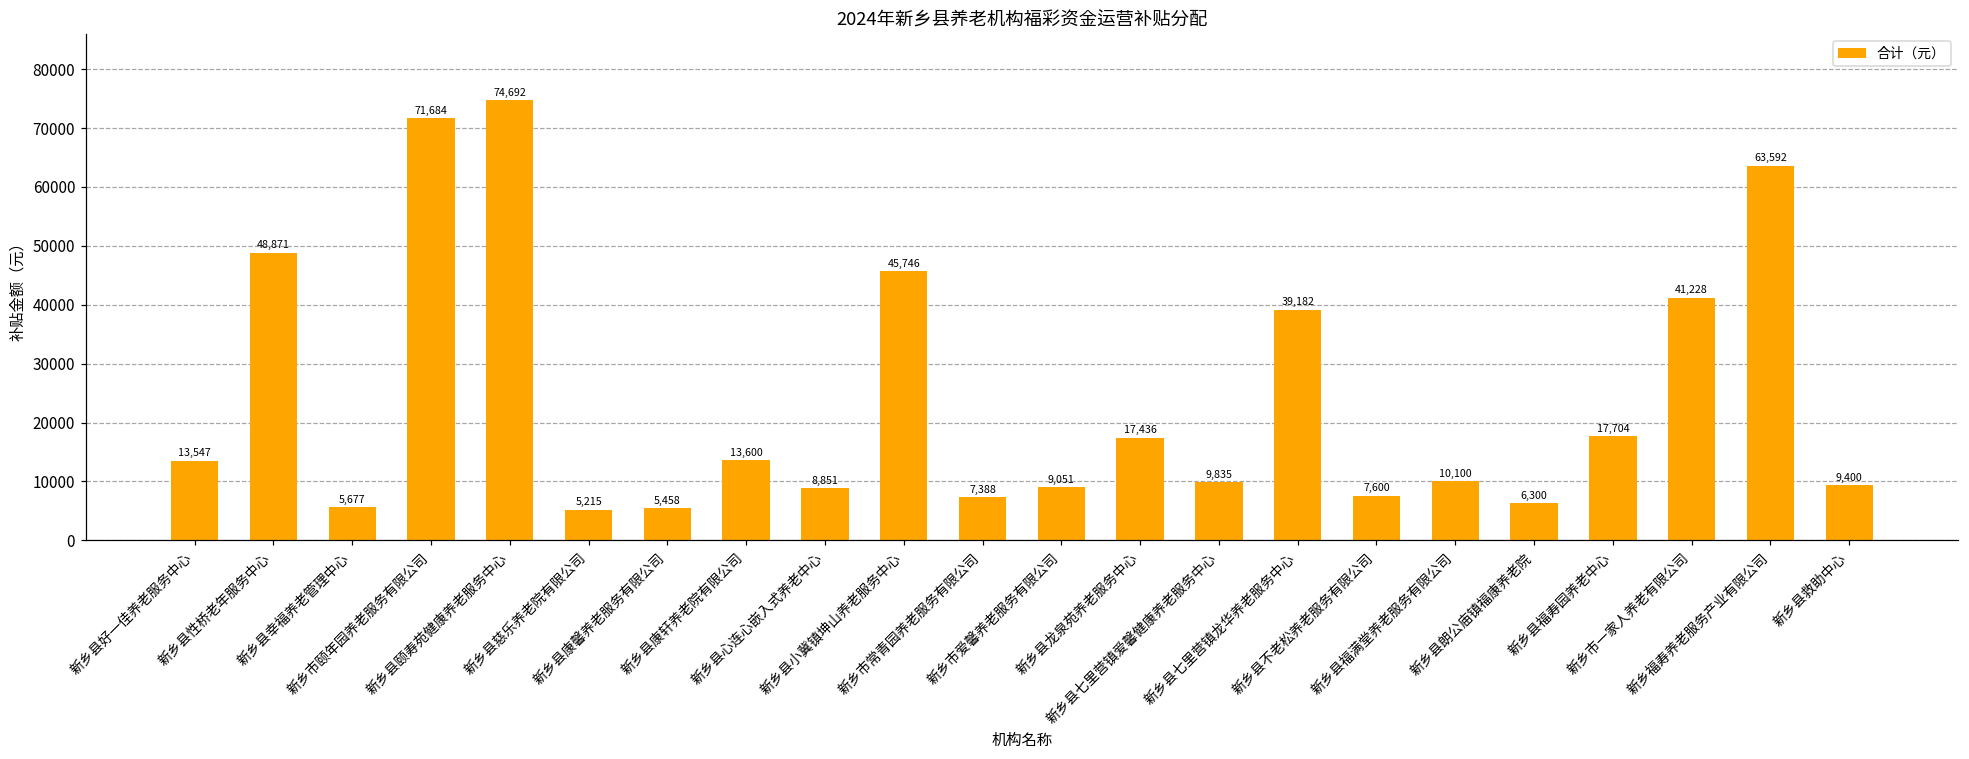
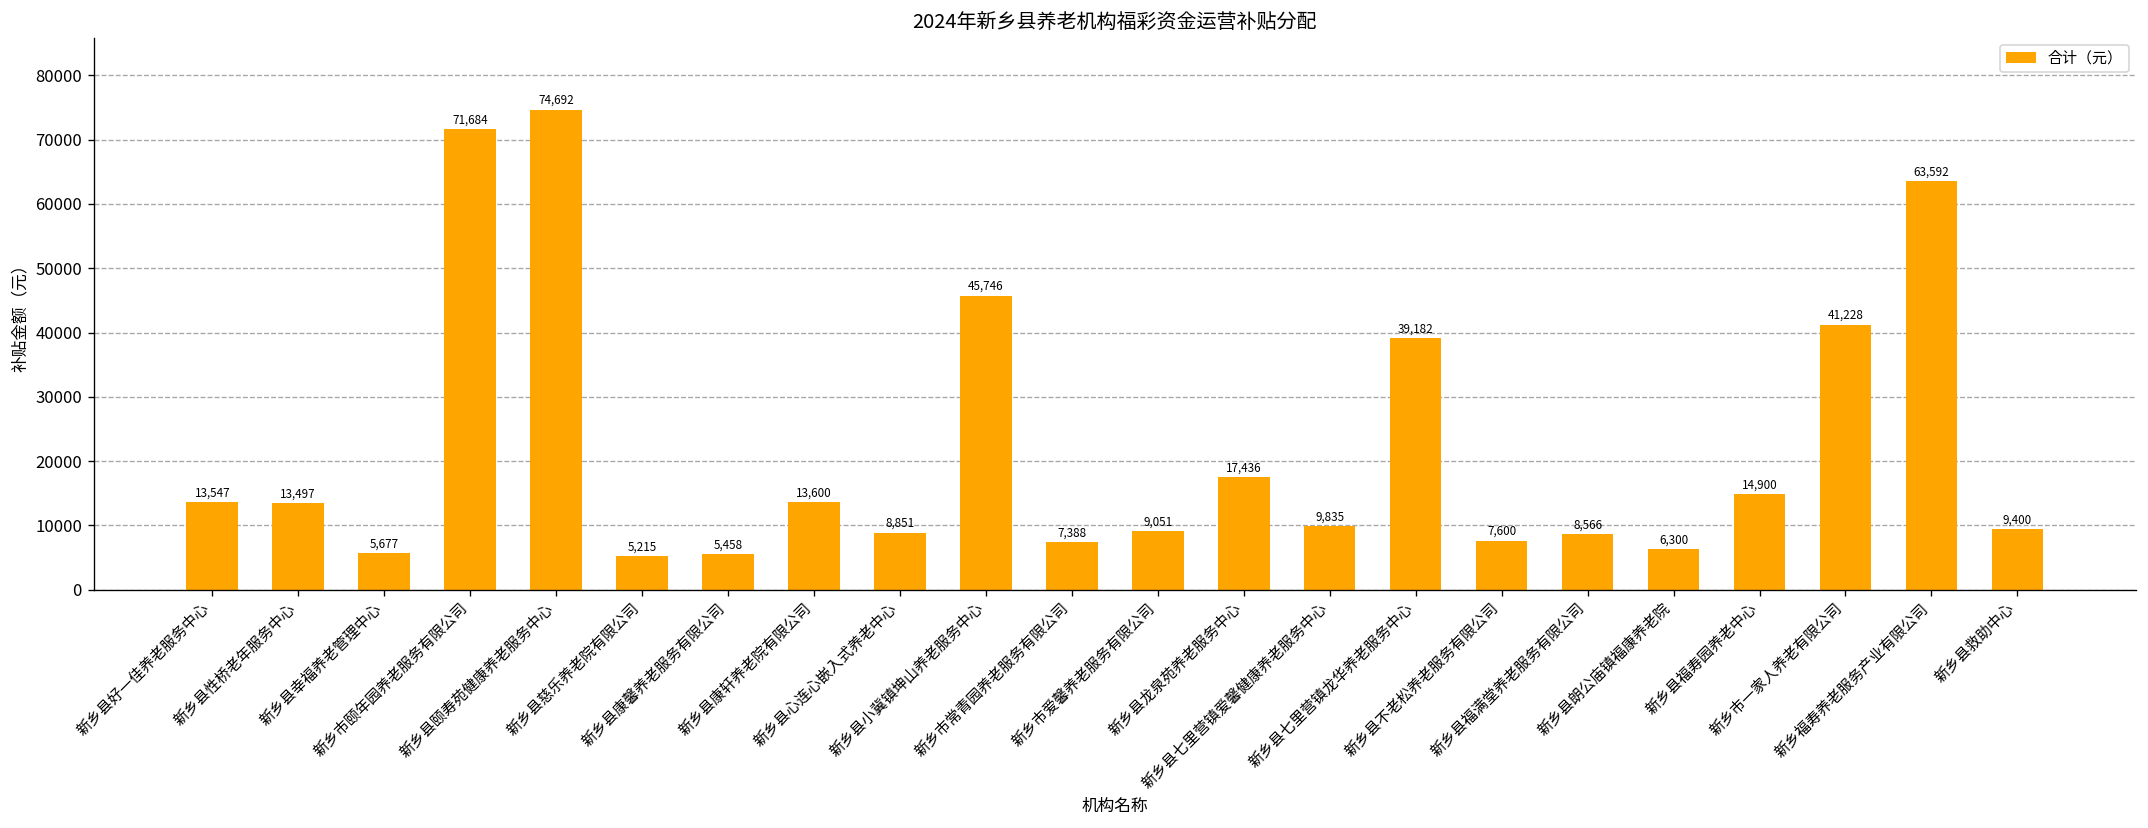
新乡县性桥老年服务中心: 48,871 -> 13,497
新乡县福满堂养老服务有限公司: 10,100 -> 8,566
新乡县福寿园养老中心: 17,704 -> 14,900
